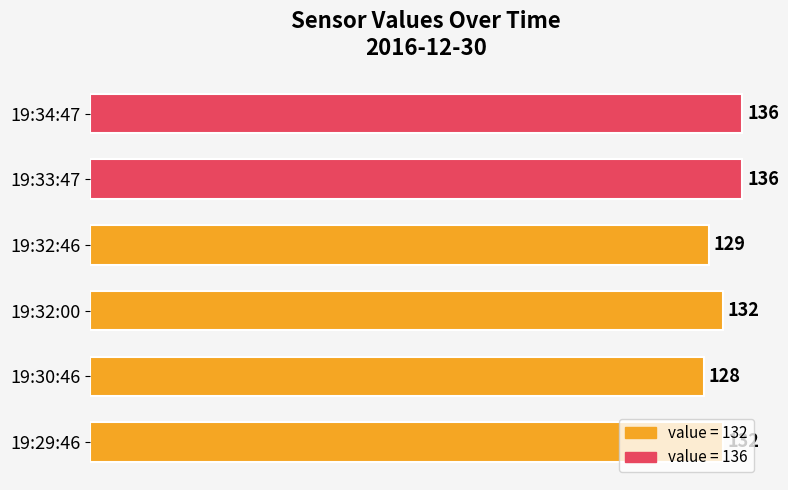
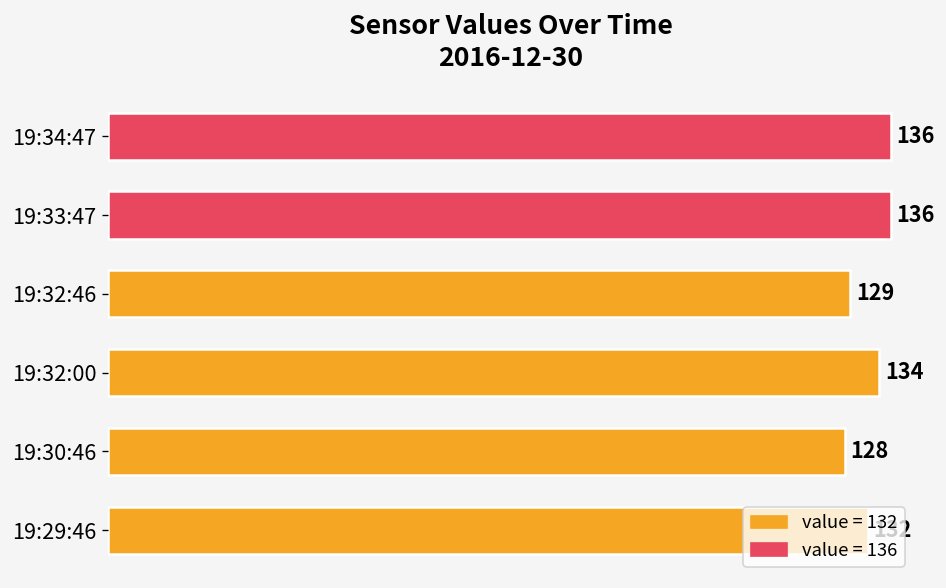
19:32:00: 132 -> 134
